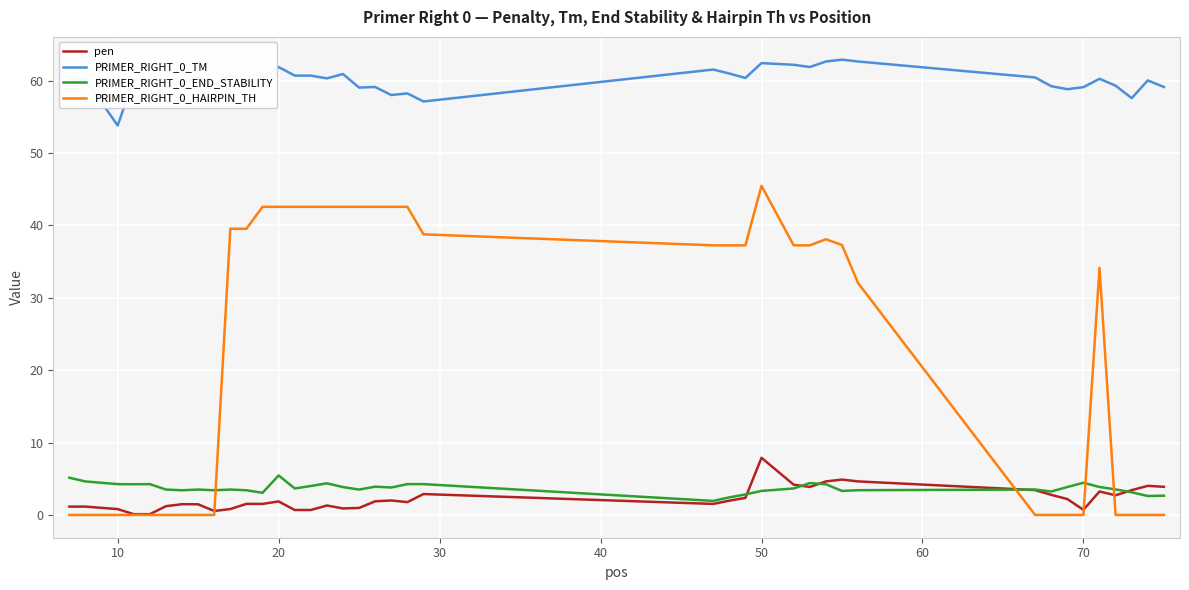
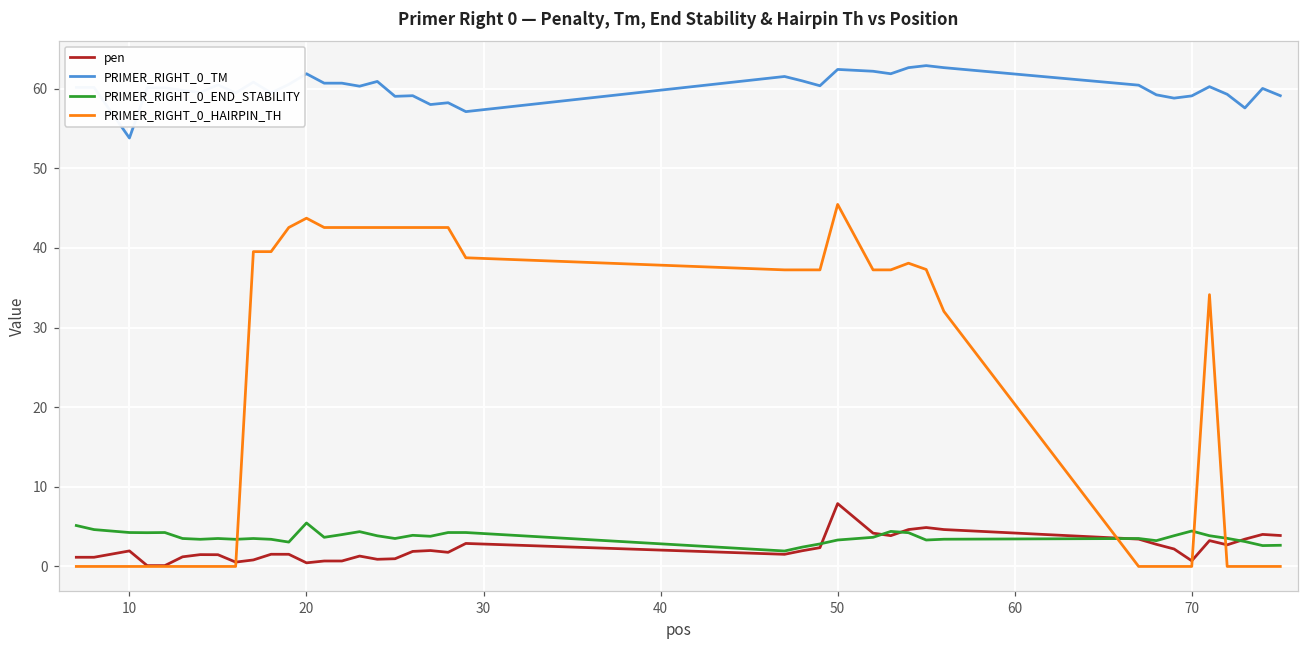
pen, 10: 1 -> 2
pen, 20: 2 -> 0
PRIMER_RIGHT_0_HAIRPIN_TH, 20: 43 -> 44
